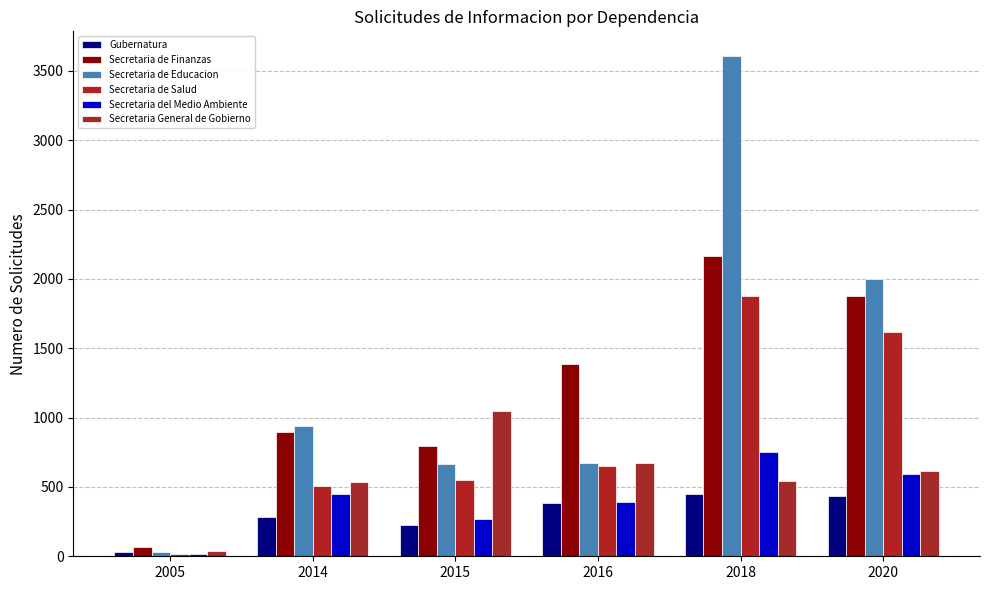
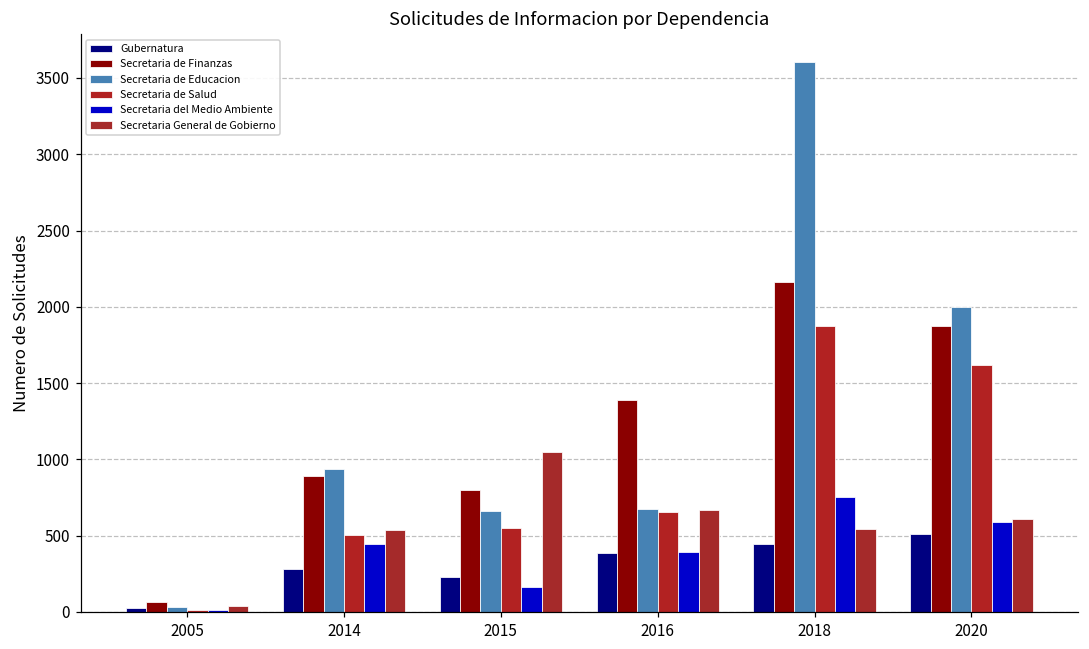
Secretaria del Medio Ambiente, 2015: 270 -> 160
Gubernatura, 2020: 440 -> 510
